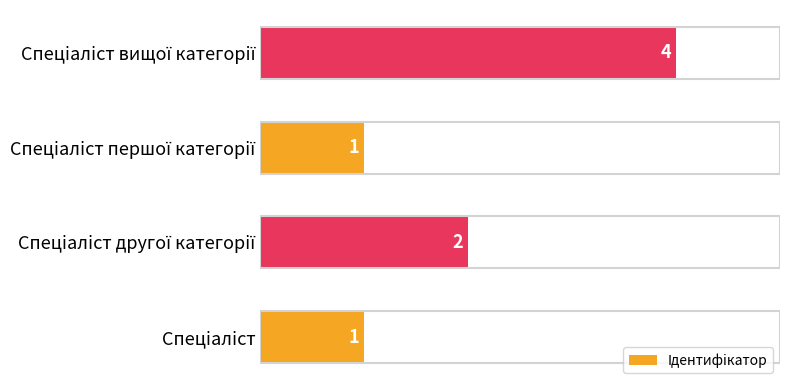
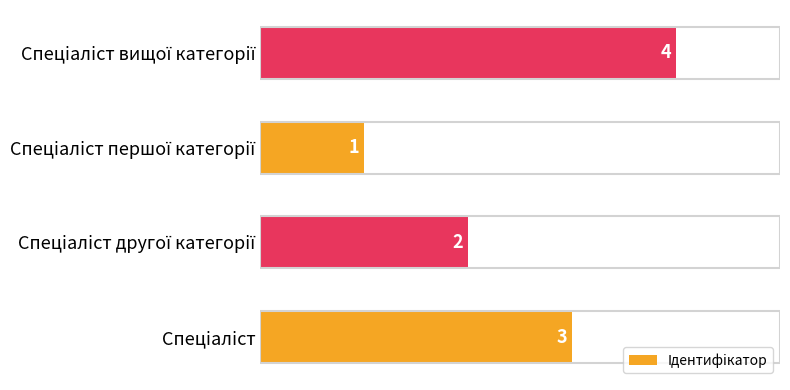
Спеціаліст: 1 -> 3
